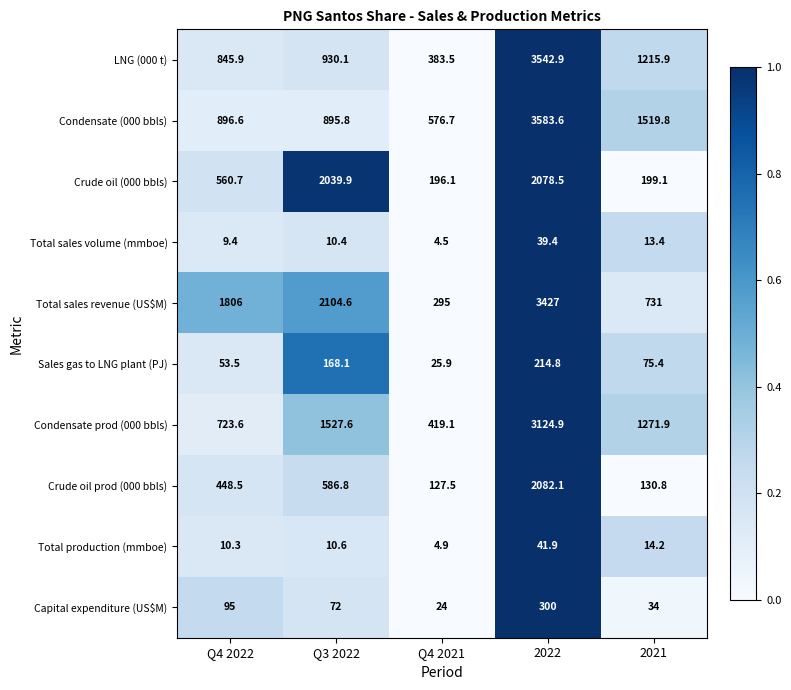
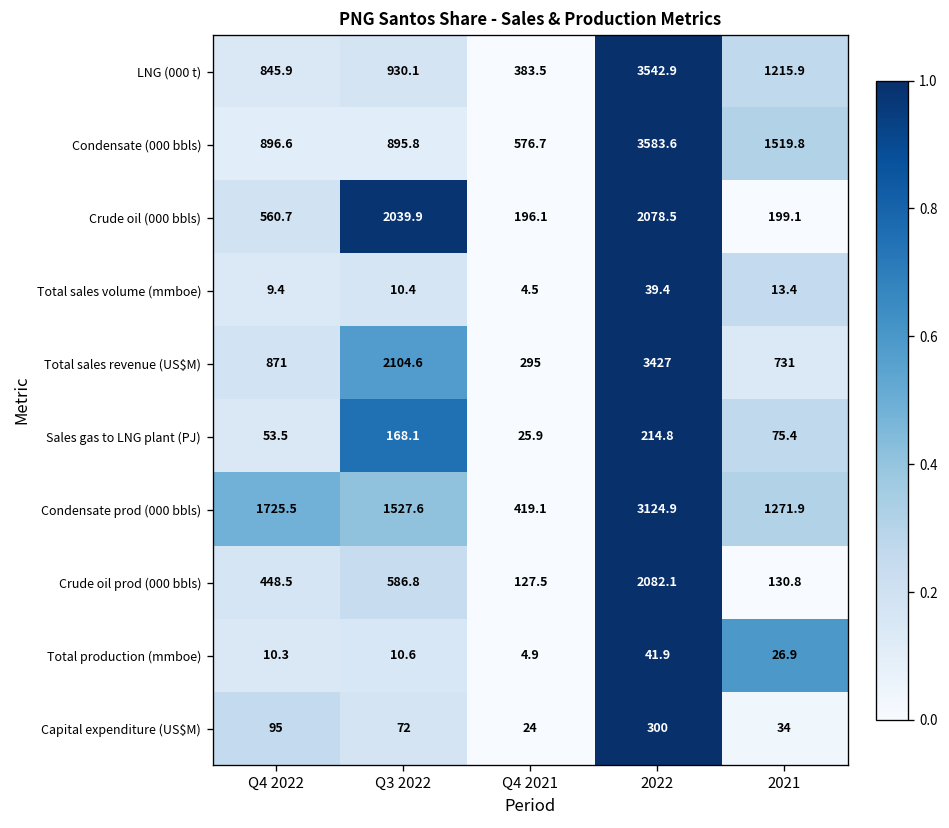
Total sales revenue (US$M), Q4 2022: 1806 -> 871
Condensate prod (000 bbls), Q4 2022: 723.6 -> 1725.5
Total production (mmboe), 2021: 14.2 -> 26.9
